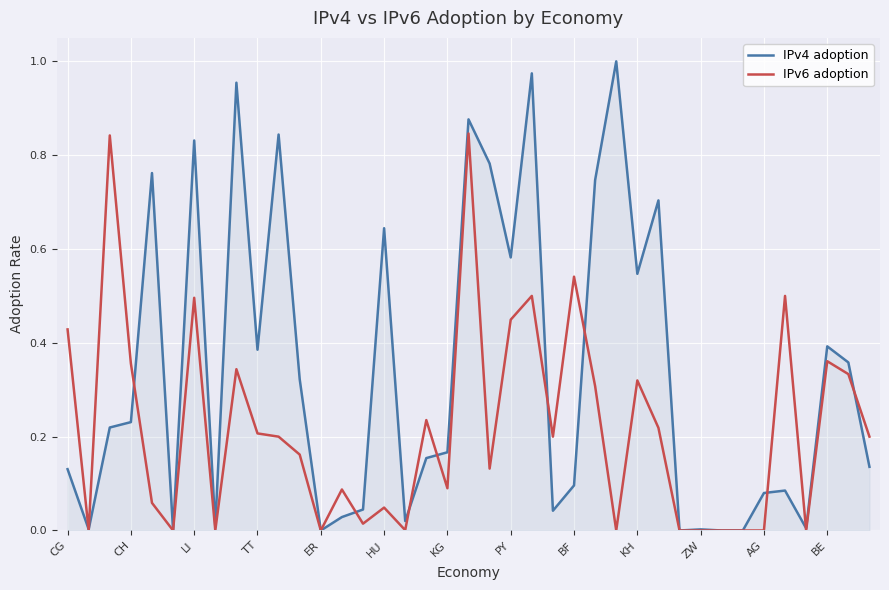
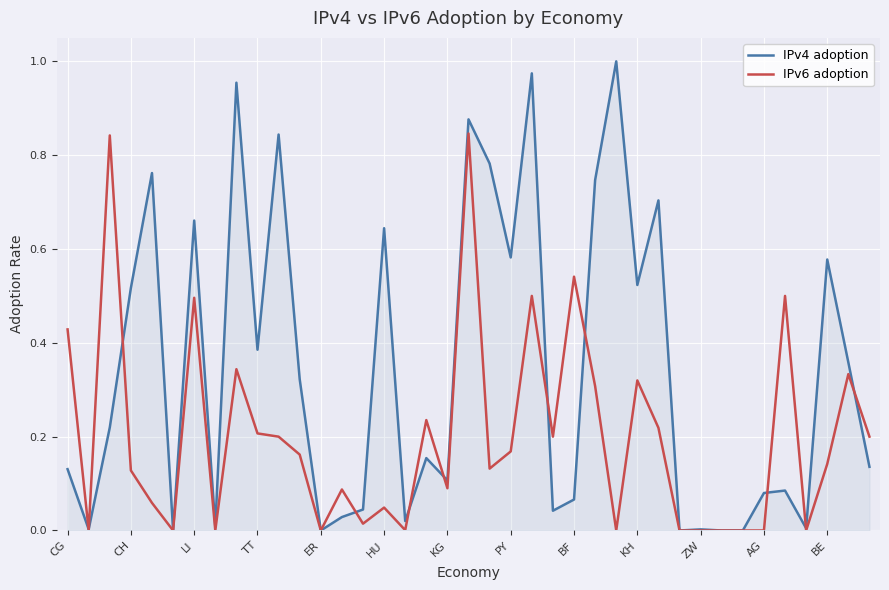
IPv4 adoption, CH: 0.23 -> 0.52
IPv6 adoption, CH: 0.36 -> 0.13
IPv4 adoption, LI: 0.83 -> 0.66
IPv4 adoption, KG: 0.17 -> 0.11
IPv6 adoption, PY: 0.45 -> 0.17
IPv4 adoption, BF: 0.10 -> 0.07
IPv4 adoption, KH: 0.55 -> 0.52
IPv4 adoption, BE: 0.39 -> 0.58
IPv6 adoption, BE: 0.36 -> 0.14
